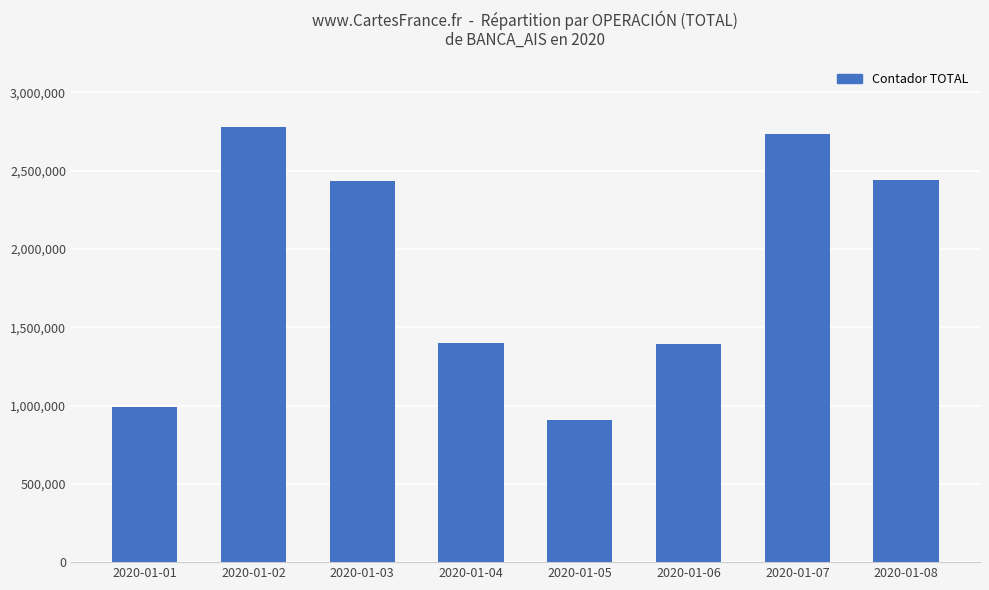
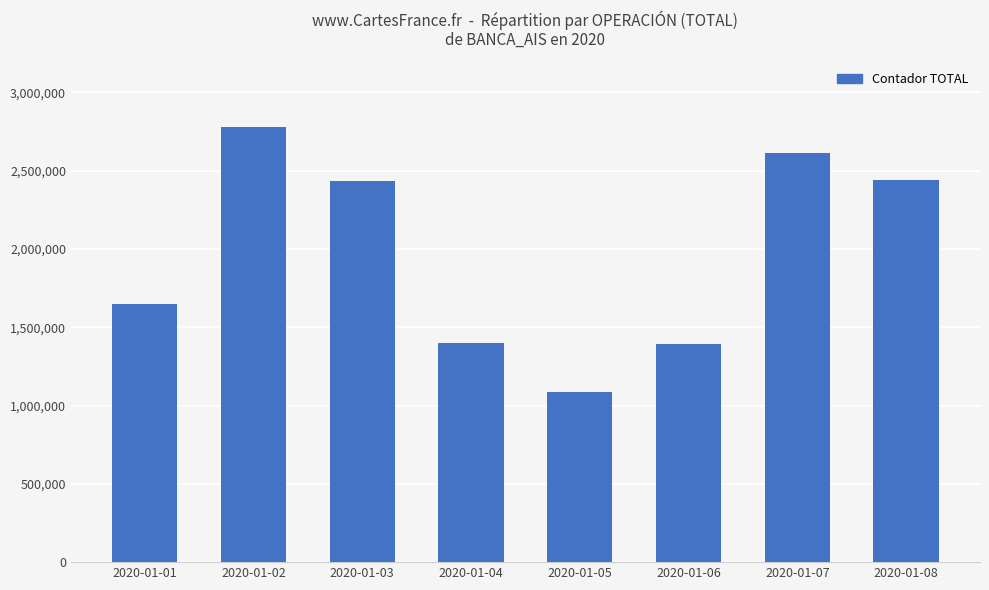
2020-01-01: 990,000 -> 1,650,000
2020-01-05: 910,000 -> 1,090,000
2020-01-07: 2,740,000 -> 2,610,000
